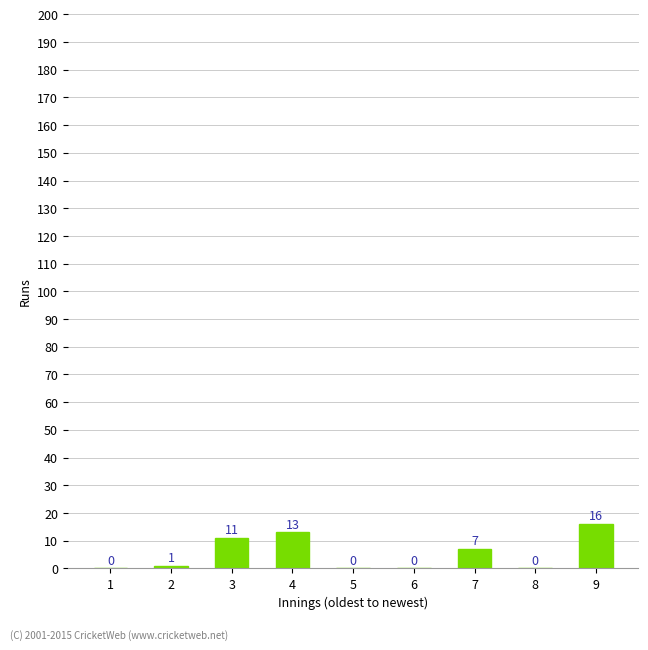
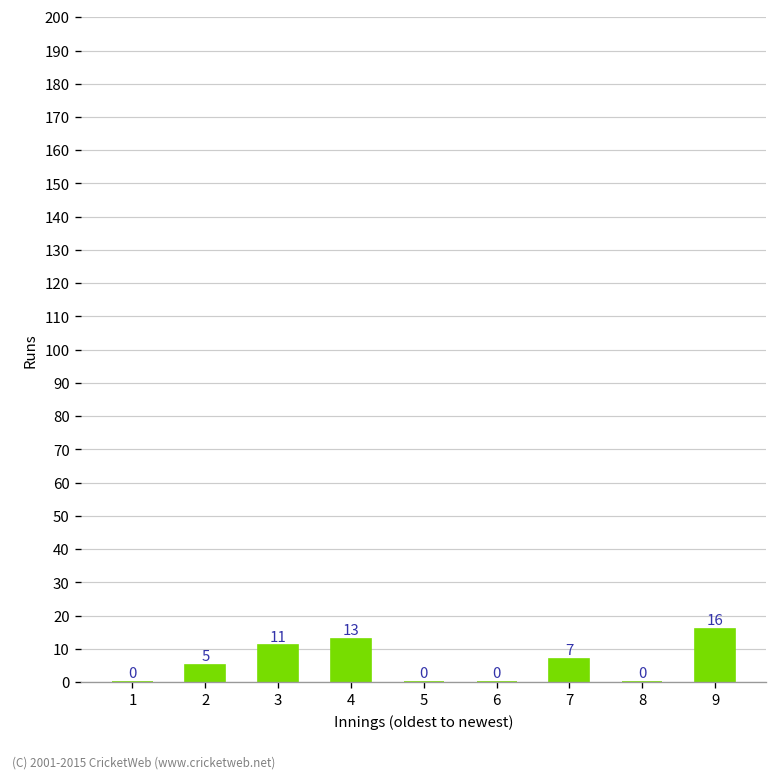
2: 1 -> 5
